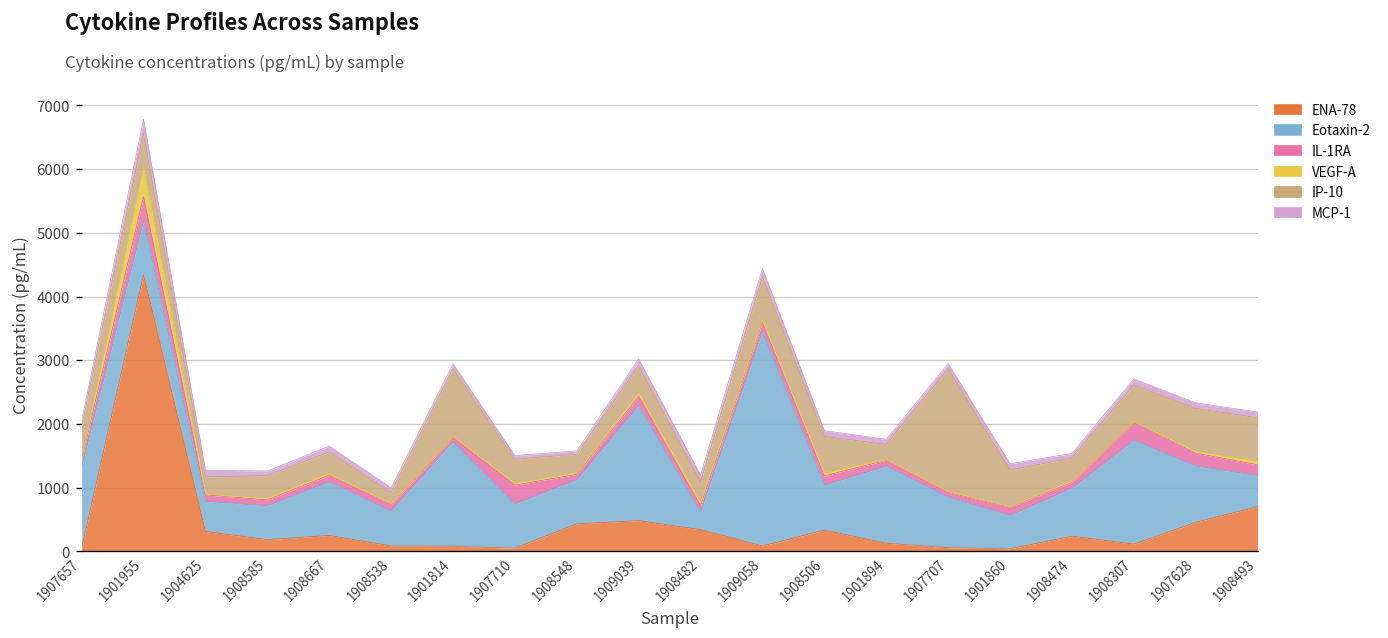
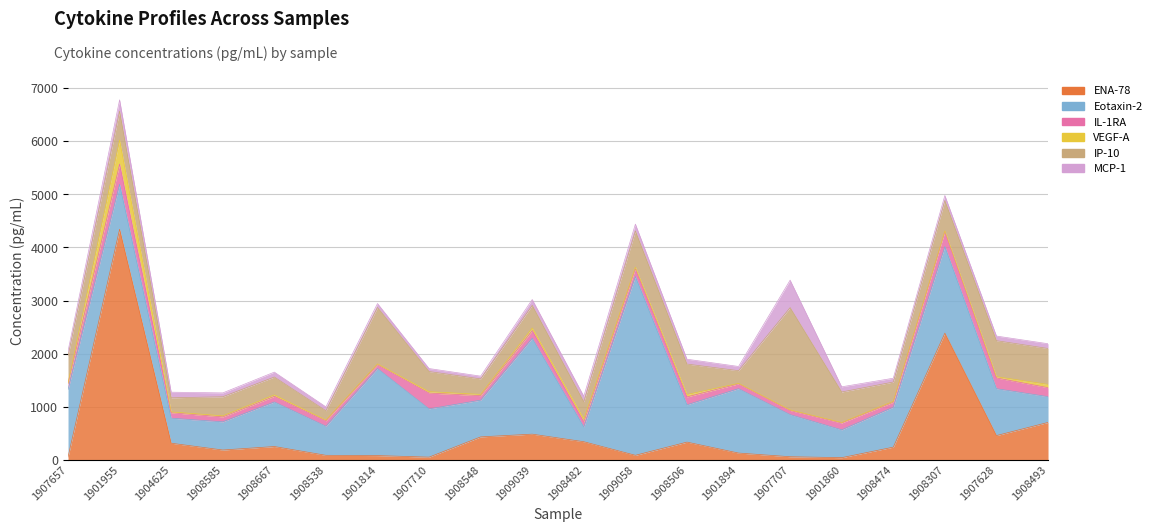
Eotaxin-2, 1907710: 700 -> 900
MCP-1, 1907707: 100 -> 500
ENA-78, 1908307: 100 -> 2400
